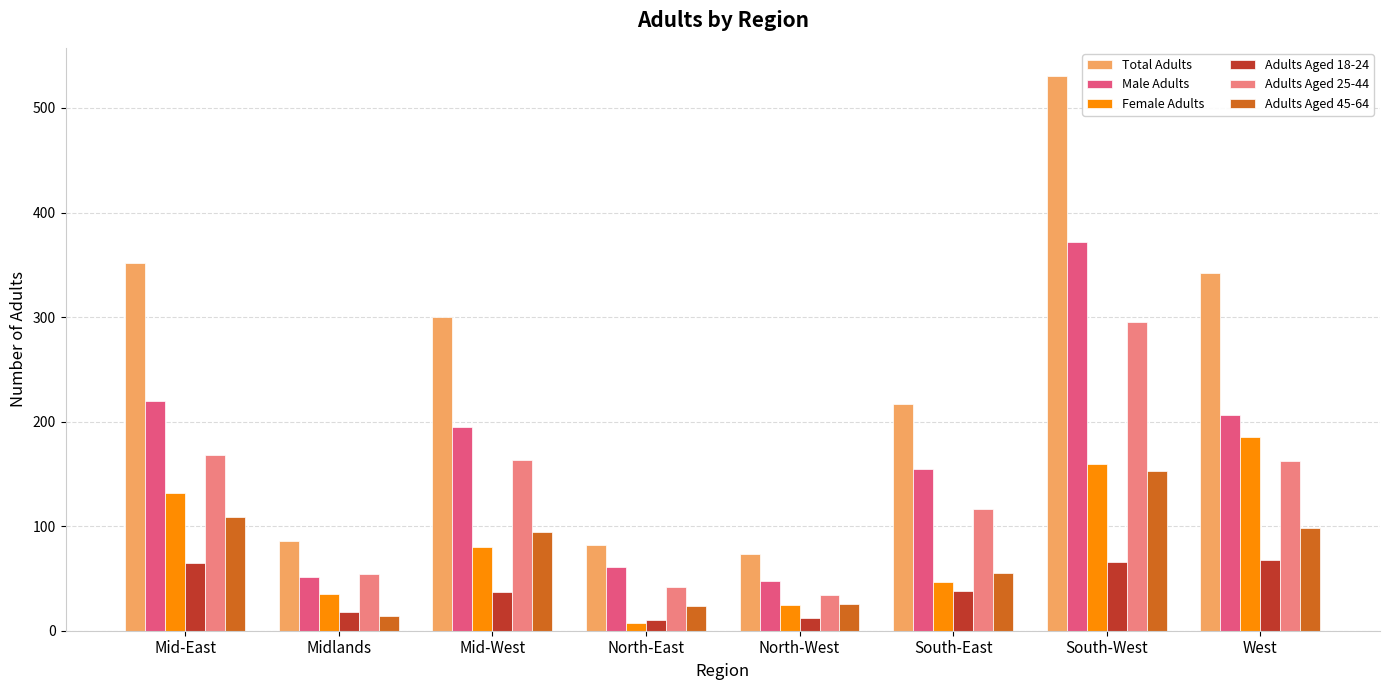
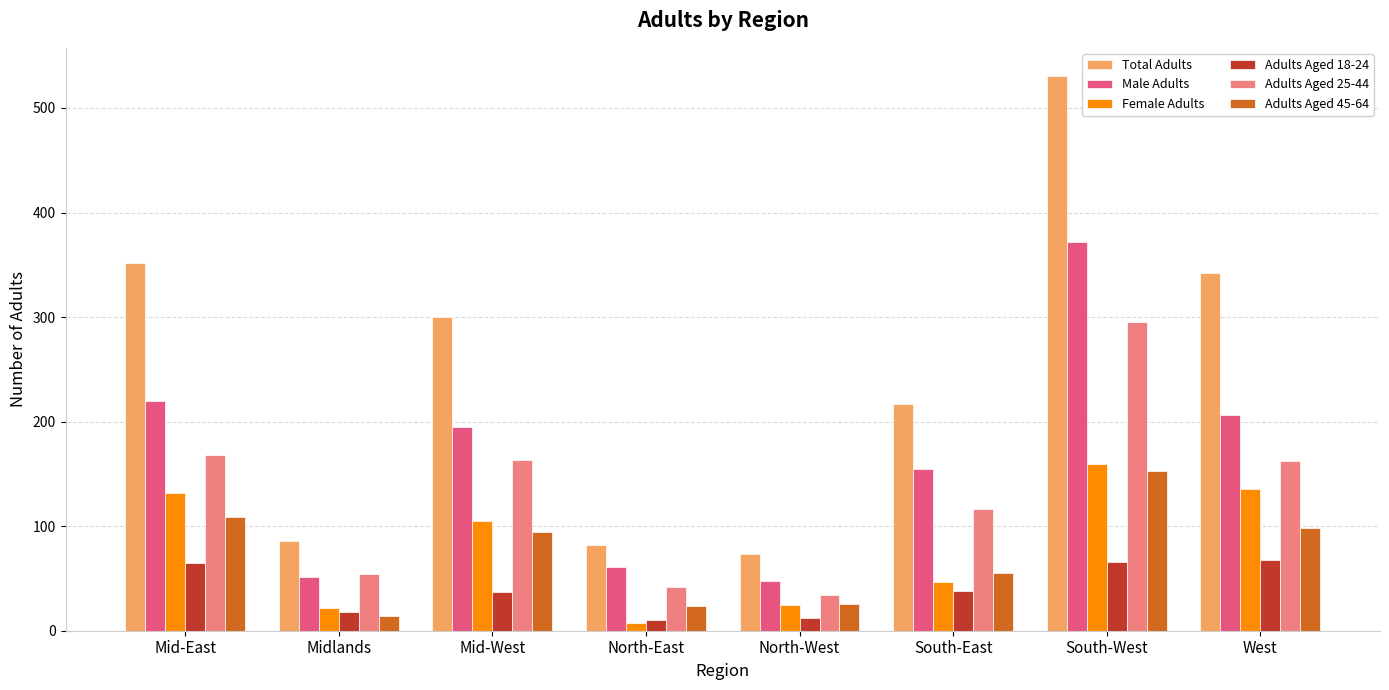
Female Adults, Midlands: 35 -> 22
Female Adults, Mid-West: 80 -> 105
Female Adults, West: 185 -> 136
